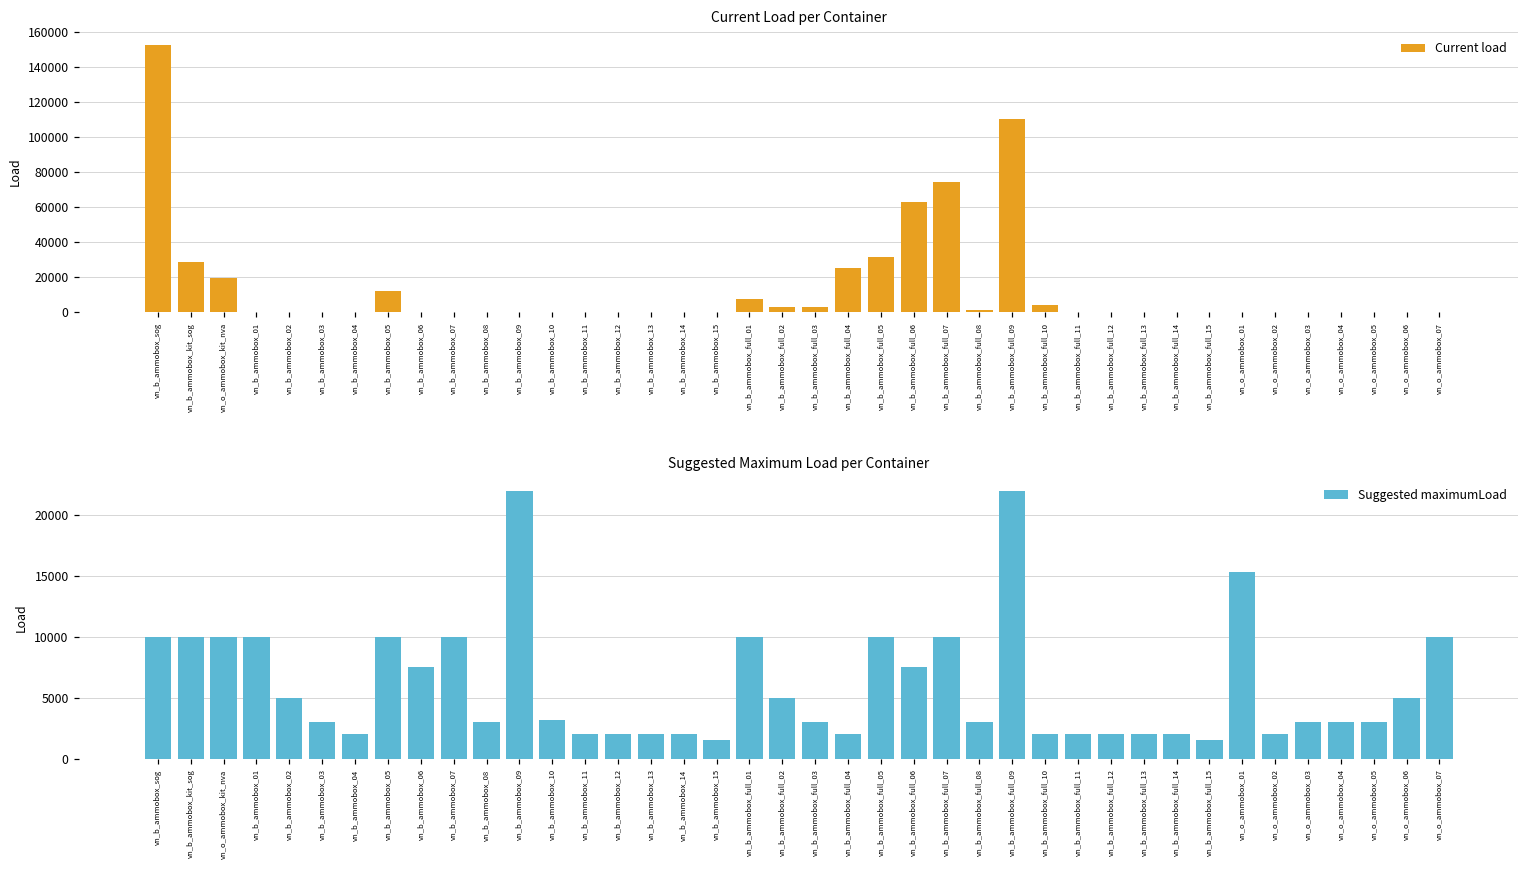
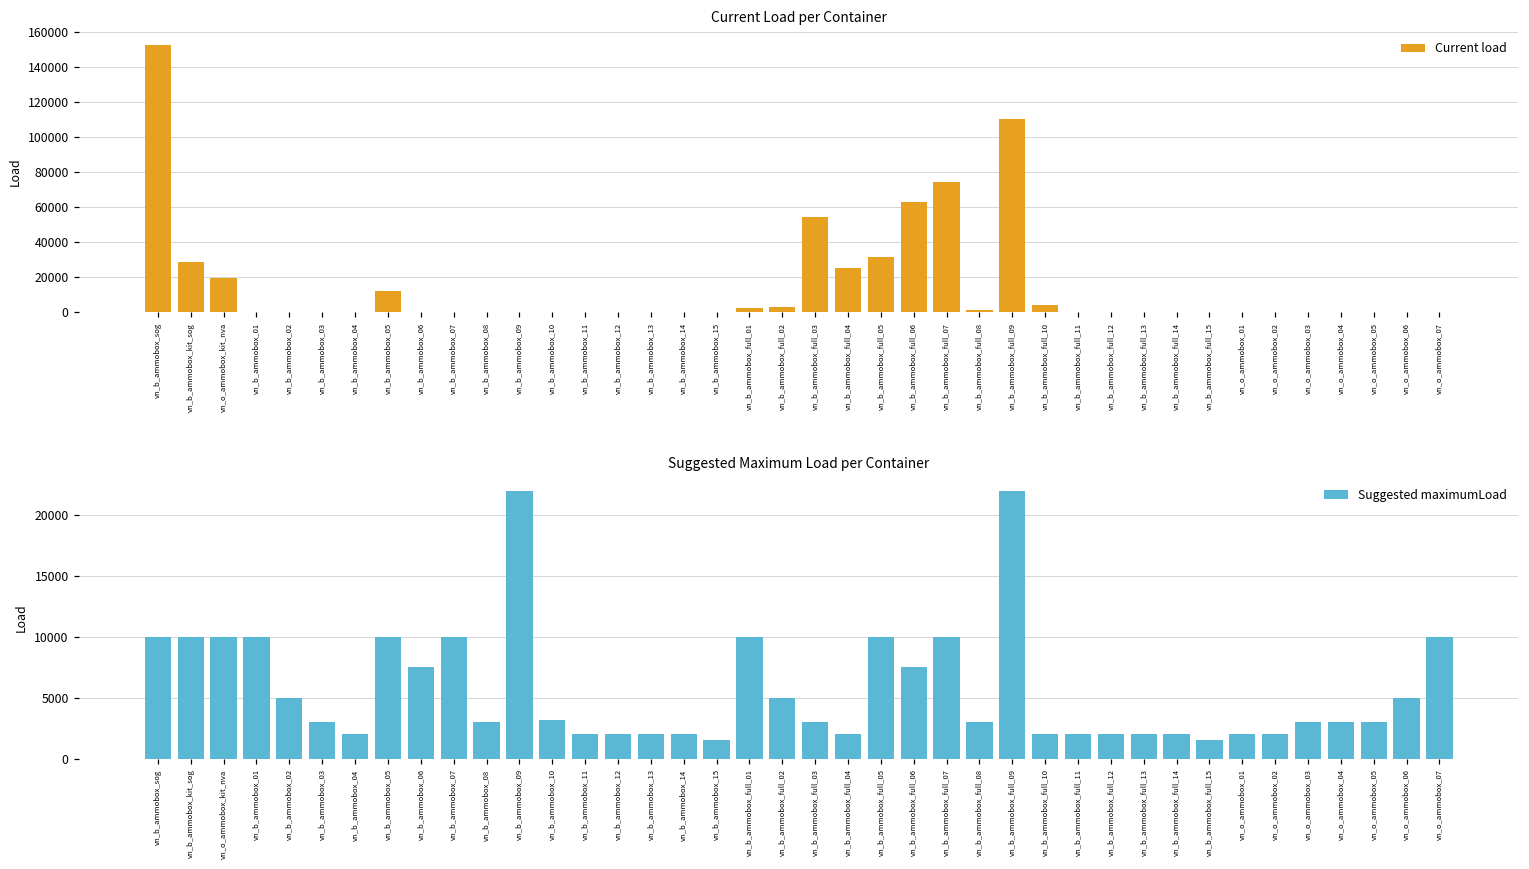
Current Load per Container, vn_b_ammobox_full_01: 8000 -> 3000
Current Load per Container, vn_b_ammobox_full_03: 3000 -> 54000
Suggested Maximum Load per Container, vn_o_ammobox_01: 15300 -> 2000
